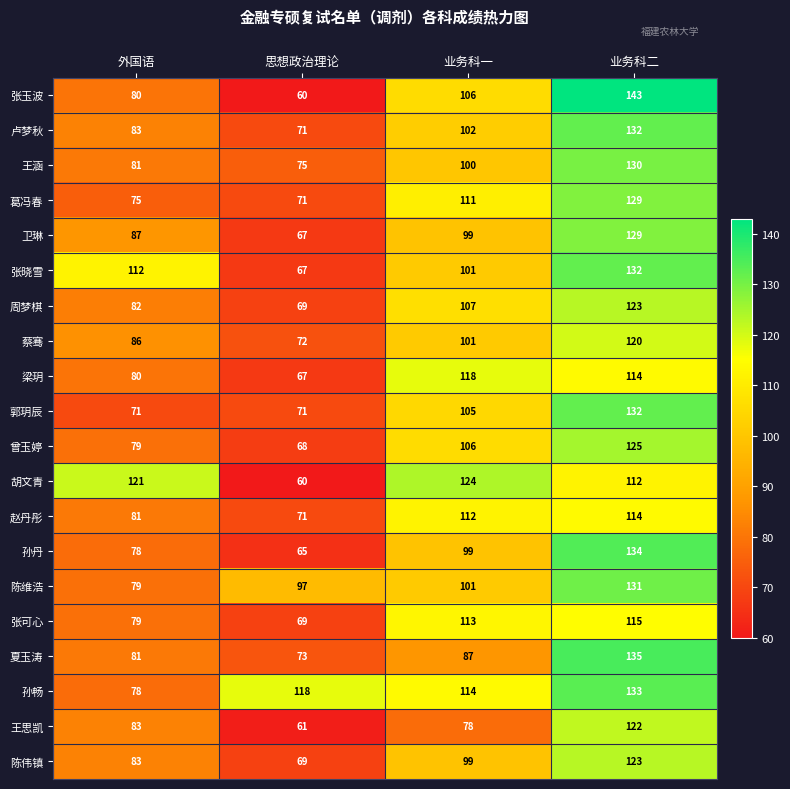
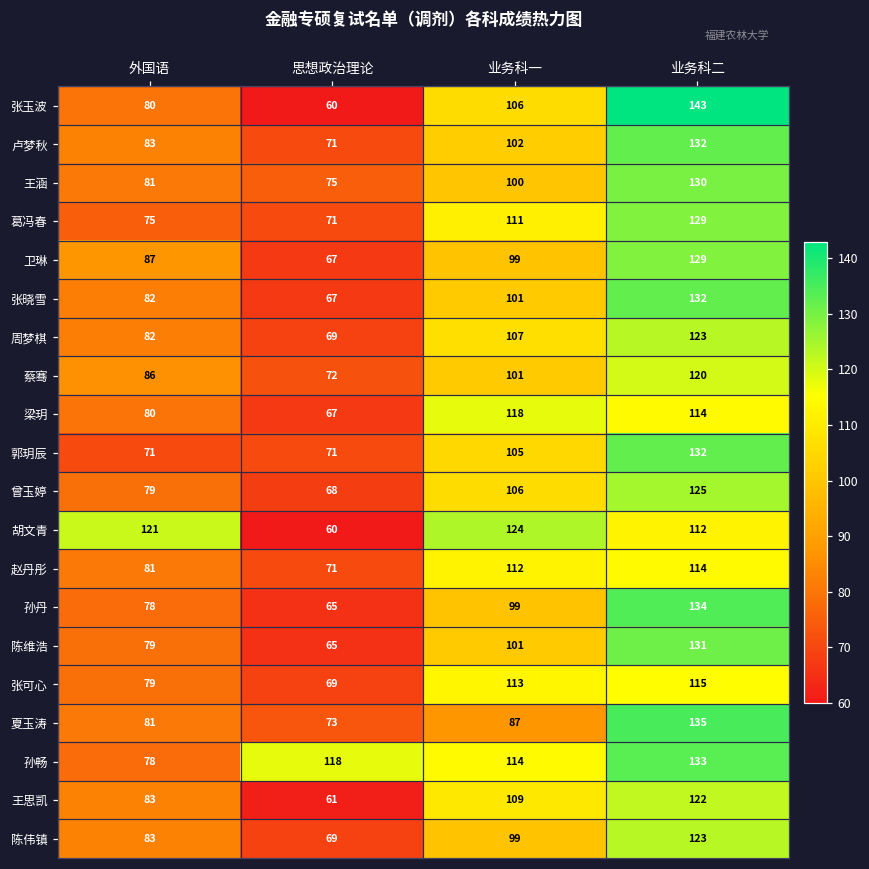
张晓雪, 外国语: 112 -> 82
陈维浩, 思想政治理论: 97 -> 65
王思凯, 业务科一: 78 -> 109
